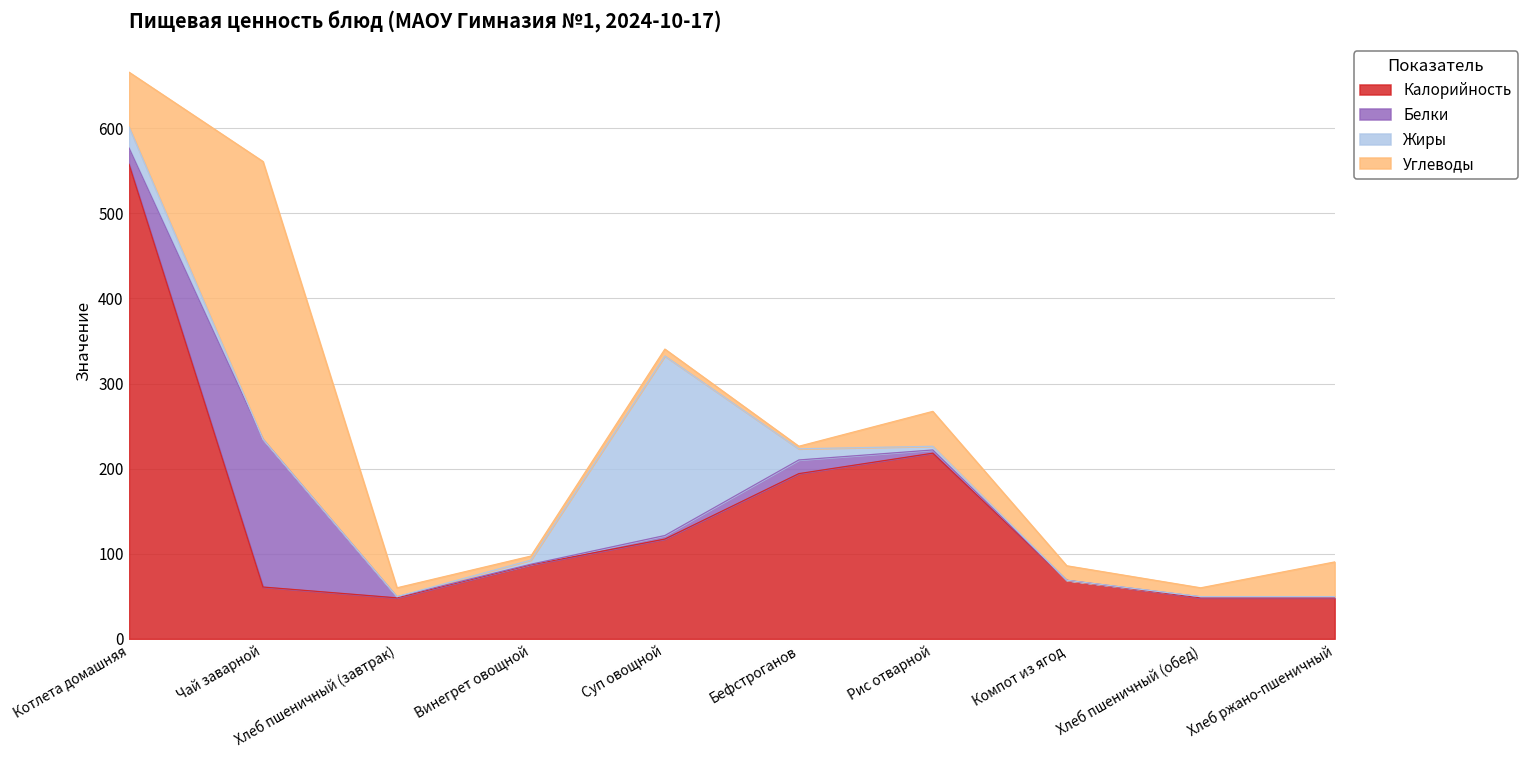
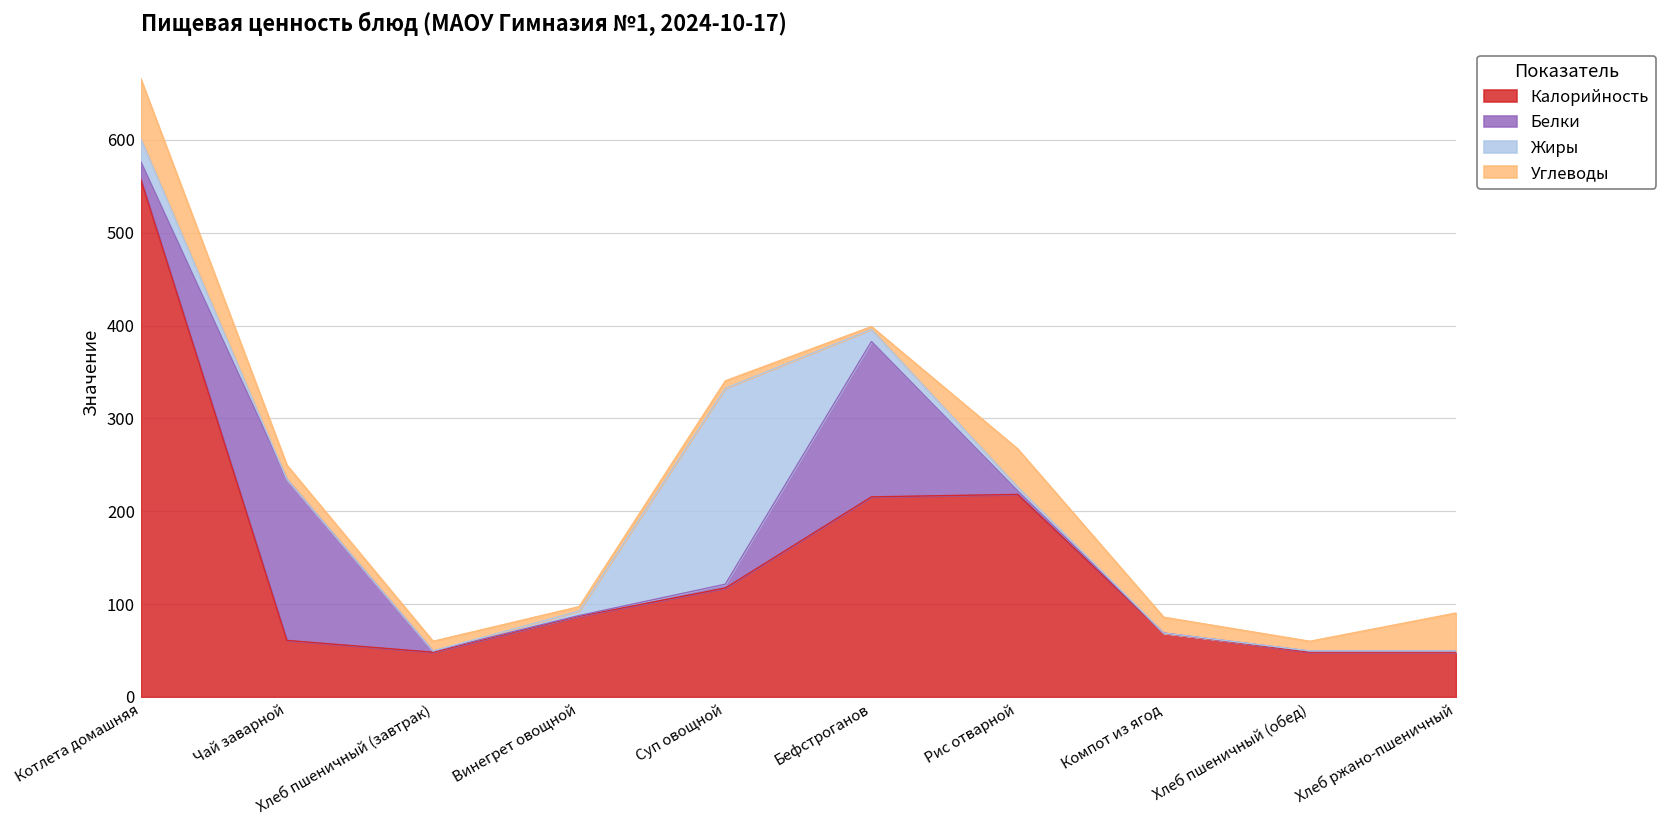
Углеводы, Чай заварной: 330 -> 20
Калорийность, Бефстроганов: 190 -> 220
Белки, Бефстроганов: 20 -> 170
